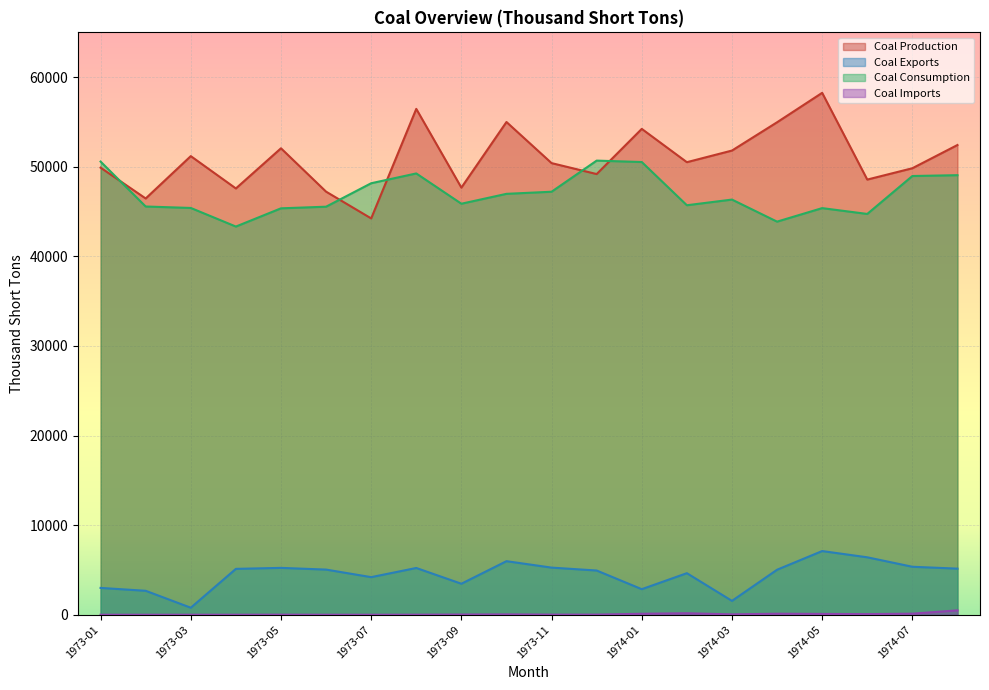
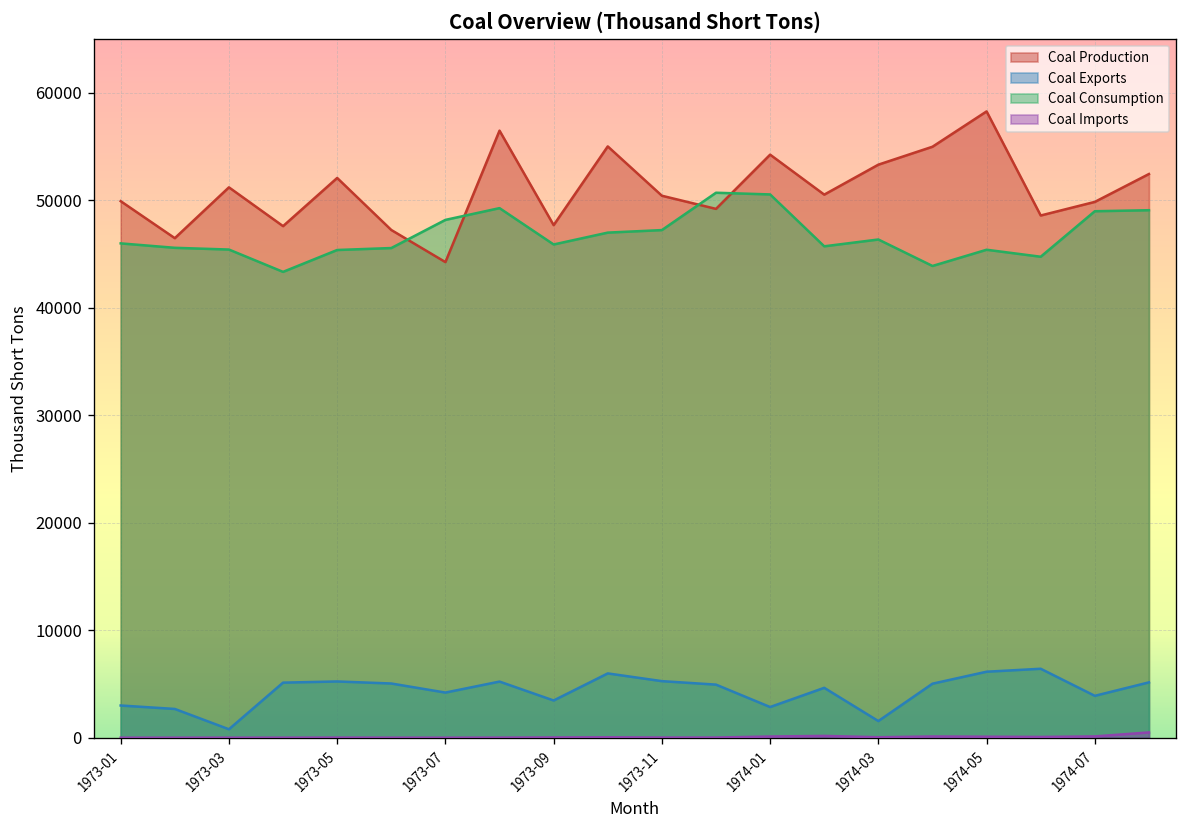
Coal Consumption, 1973-01: 51000 -> 46000
Coal Production, 1974-03: 52000 -> 53000
Coal Exports, 1974-05: 7000 -> 6000
Coal Exports, 1974-07: 5000 -> 4000
